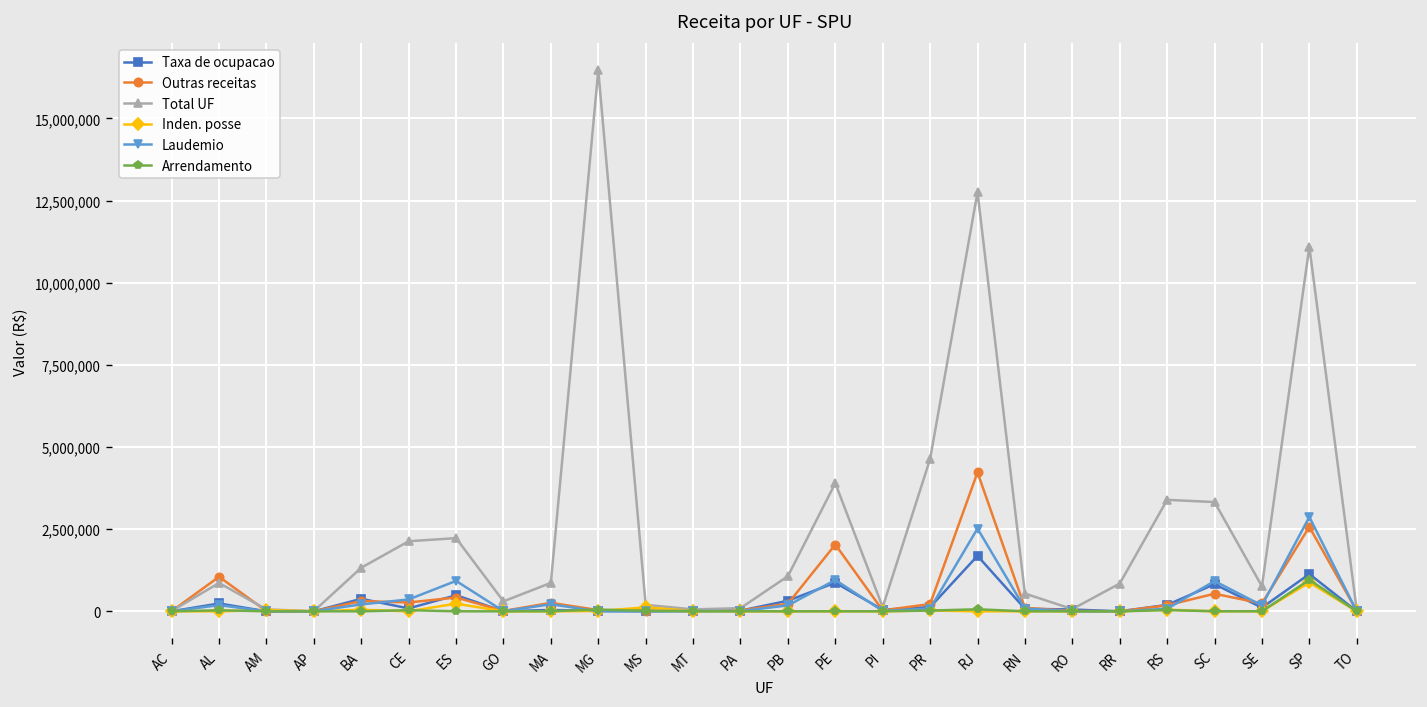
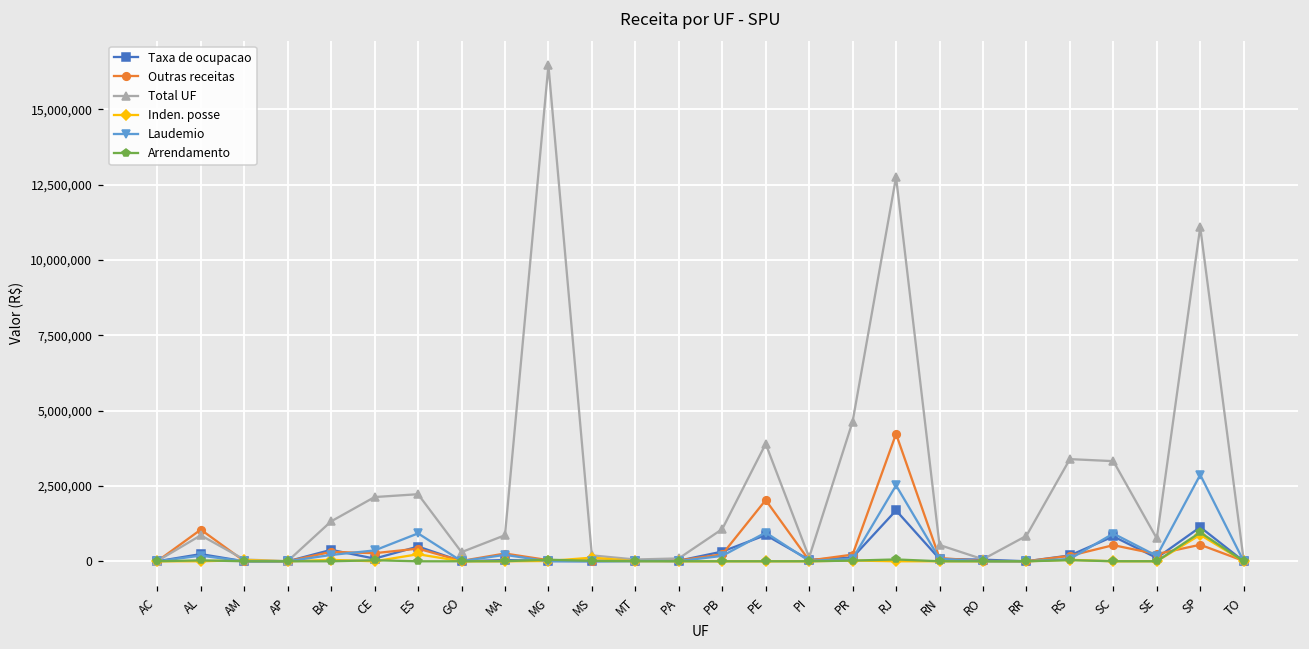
Outras receitas, SP: 2,600,000 -> 500,000
